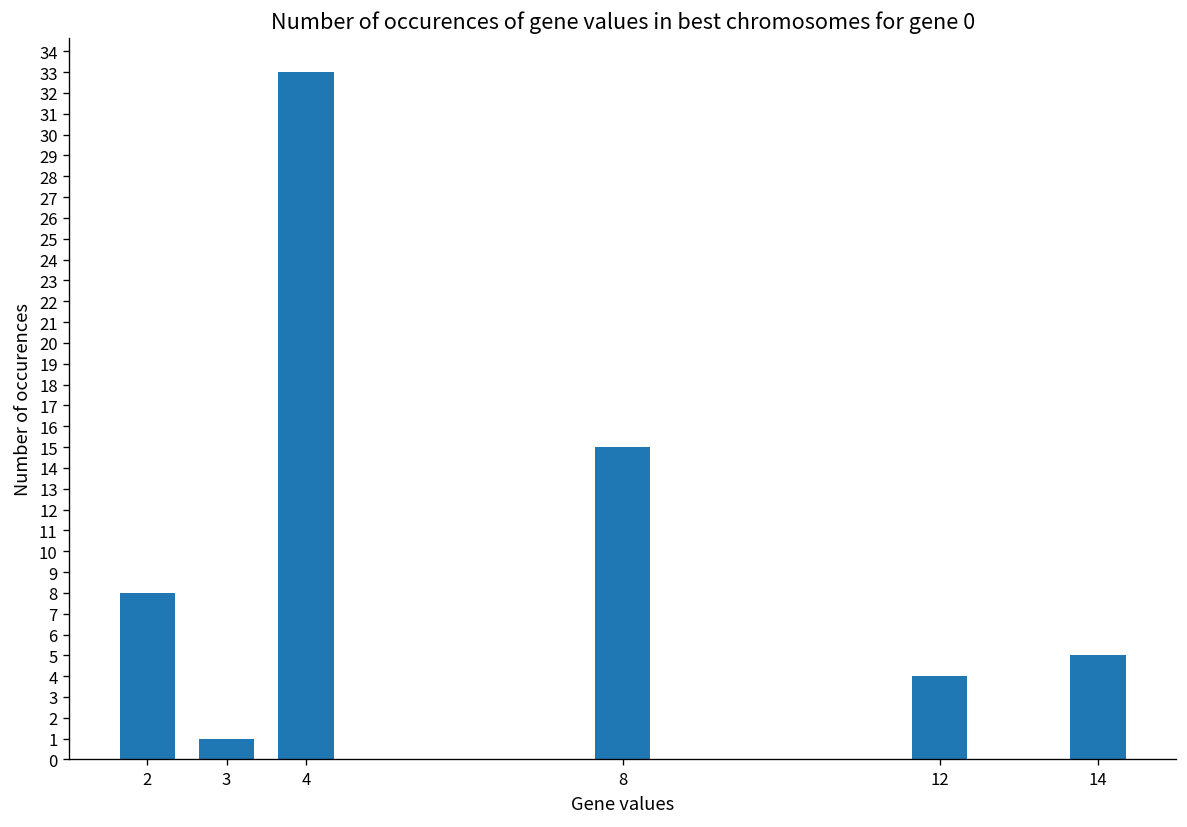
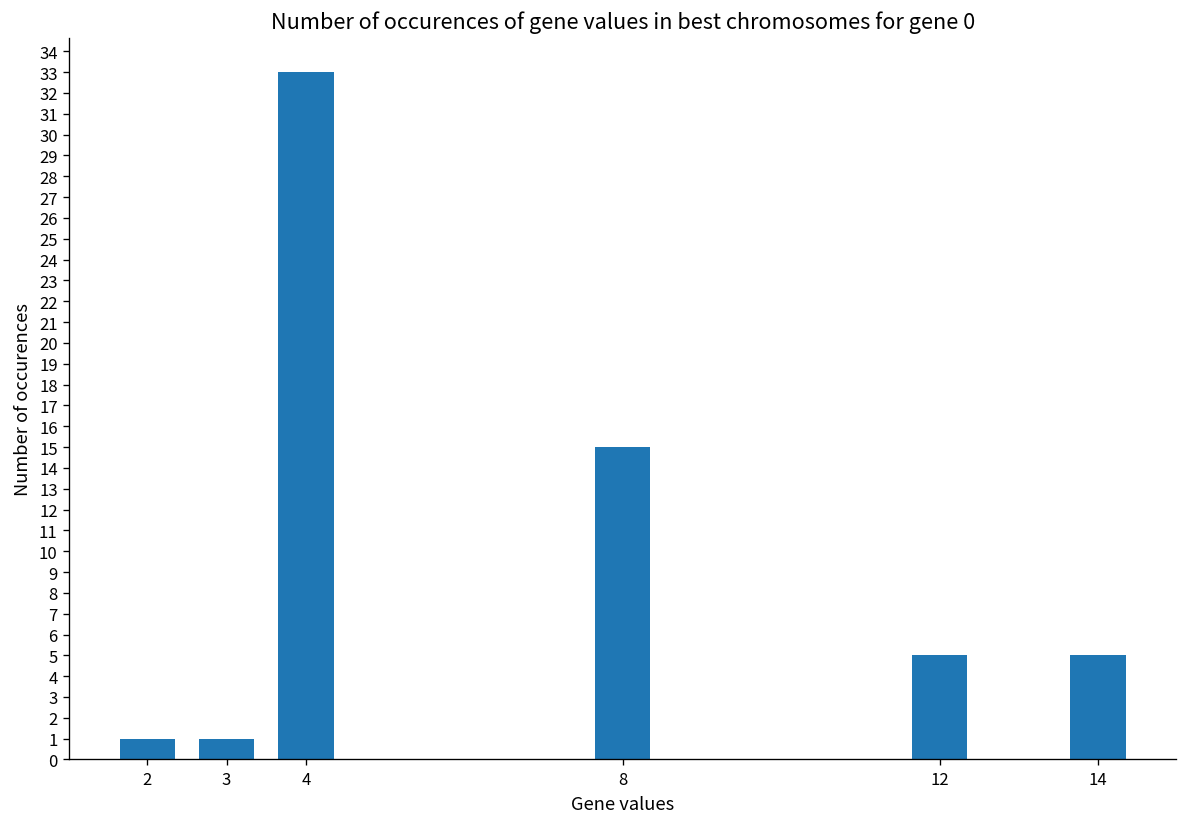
2: 8 -> 1
12: 4 -> 5
